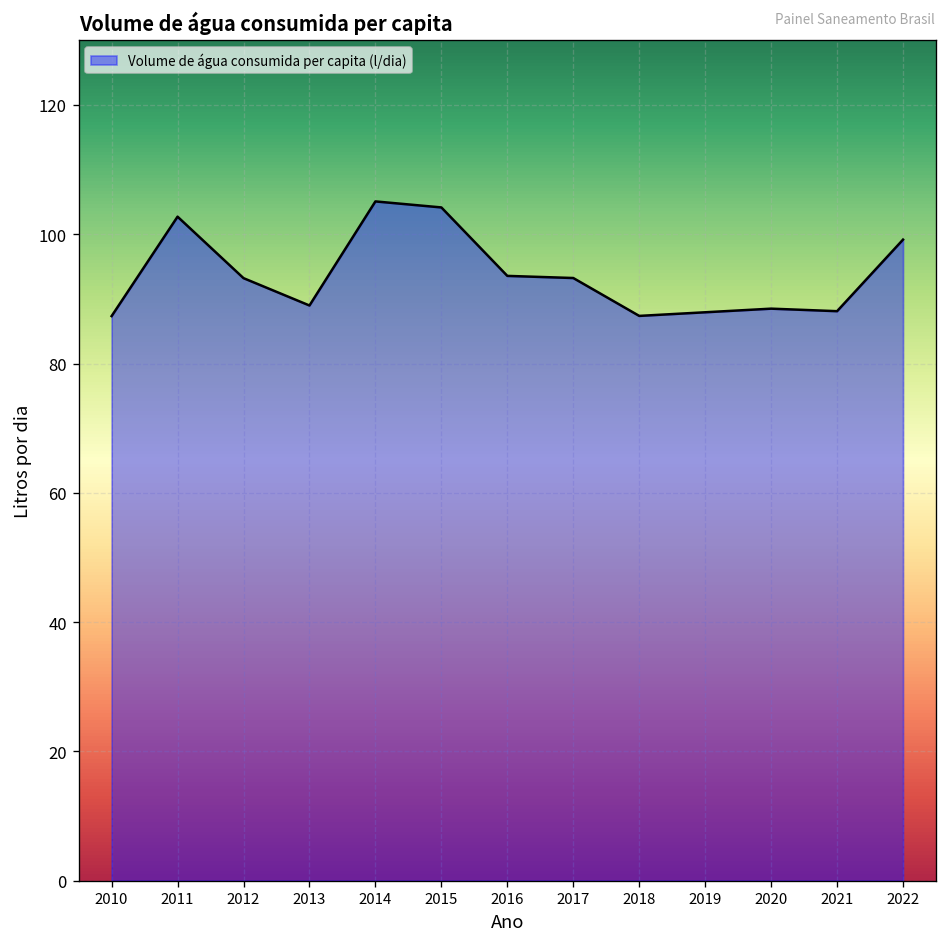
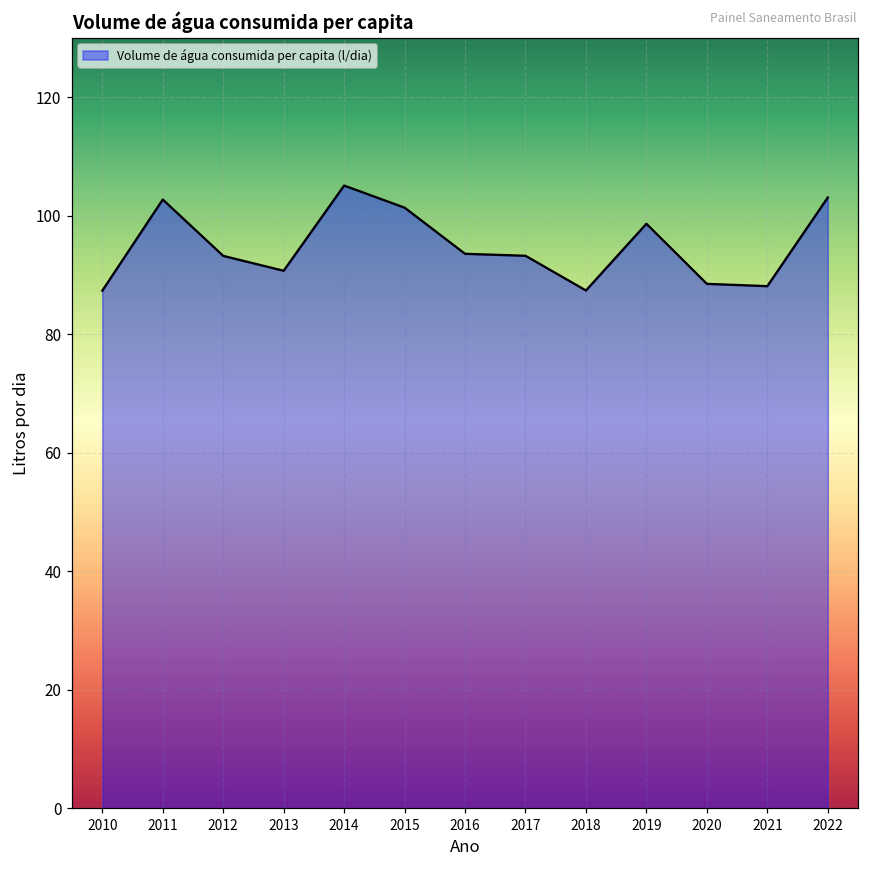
2013: 89 -> 91
2015: 104 -> 101
2019: 88 -> 99
2022: 99 -> 103
